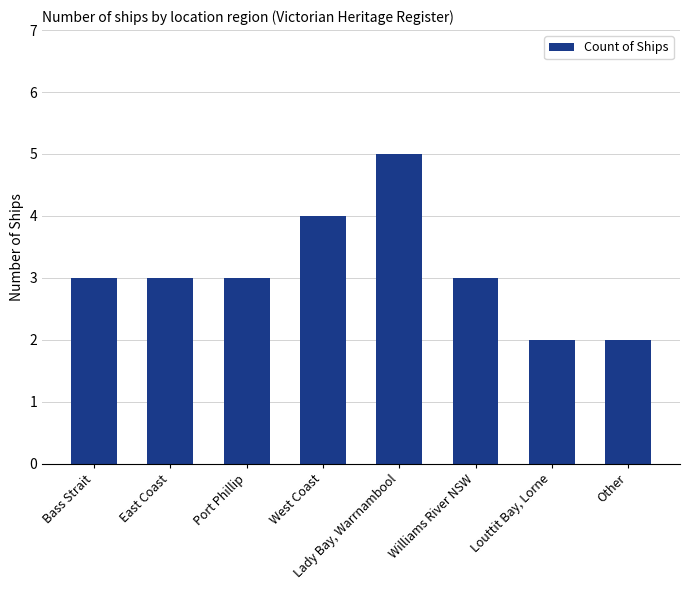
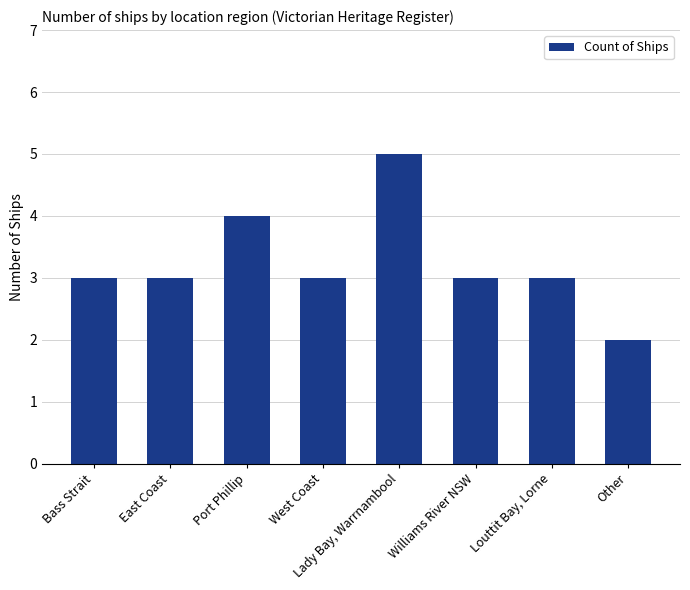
Port Phillip: 3 -> 4
West Coast: 4 -> 3
Louttit Bay, Lorne: 2 -> 3
